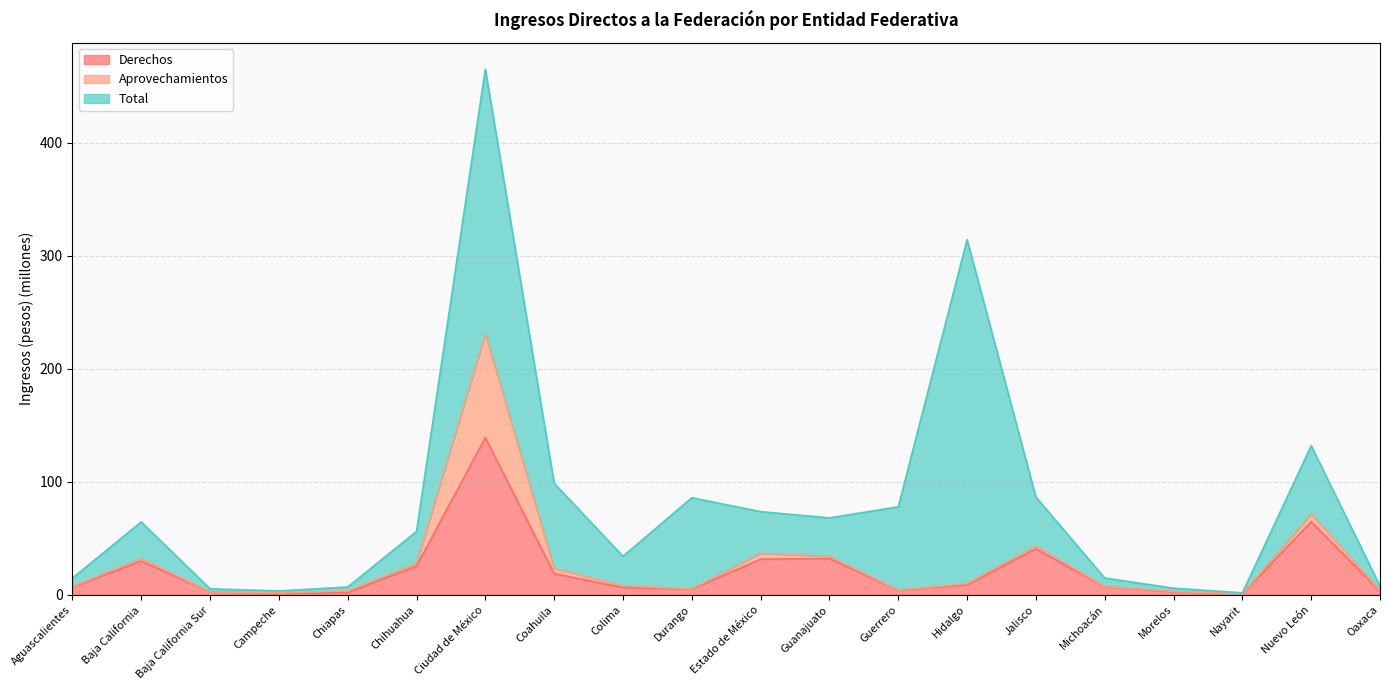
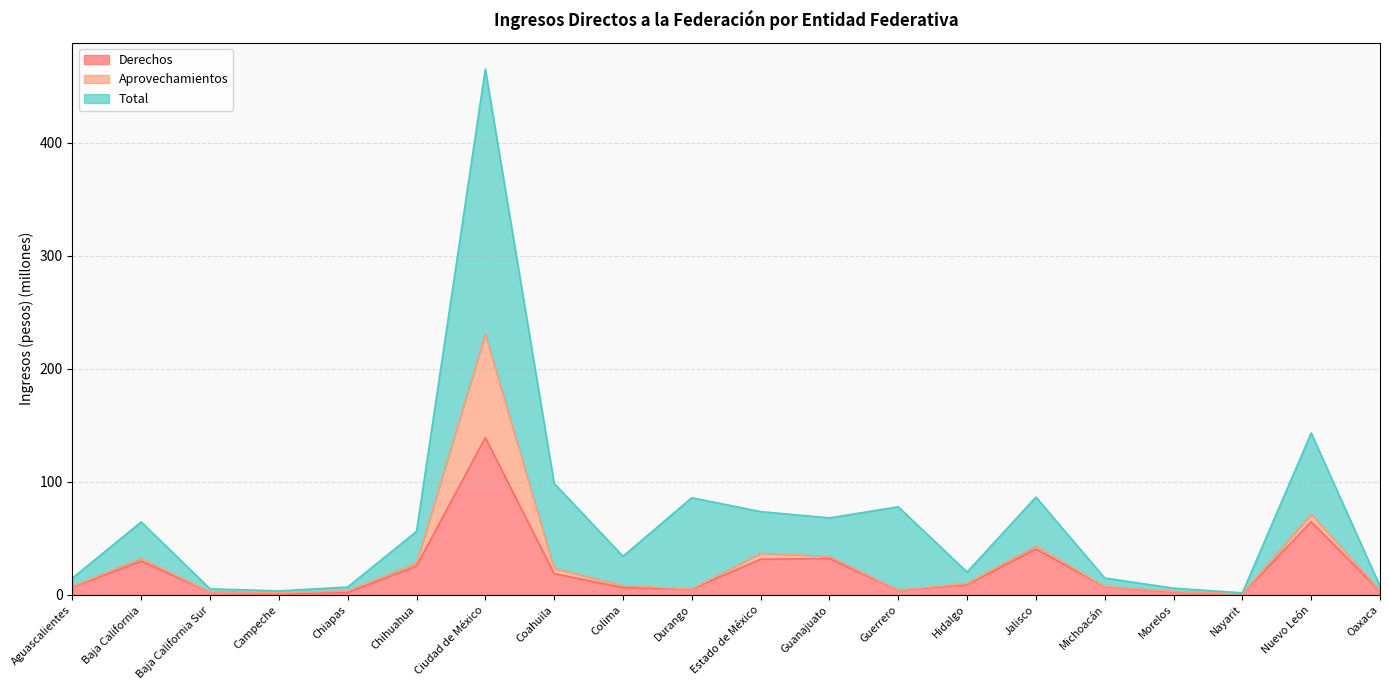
Total, Hidalgo: 304 -> 10
Total, Nuevo León: 60 -> 72
